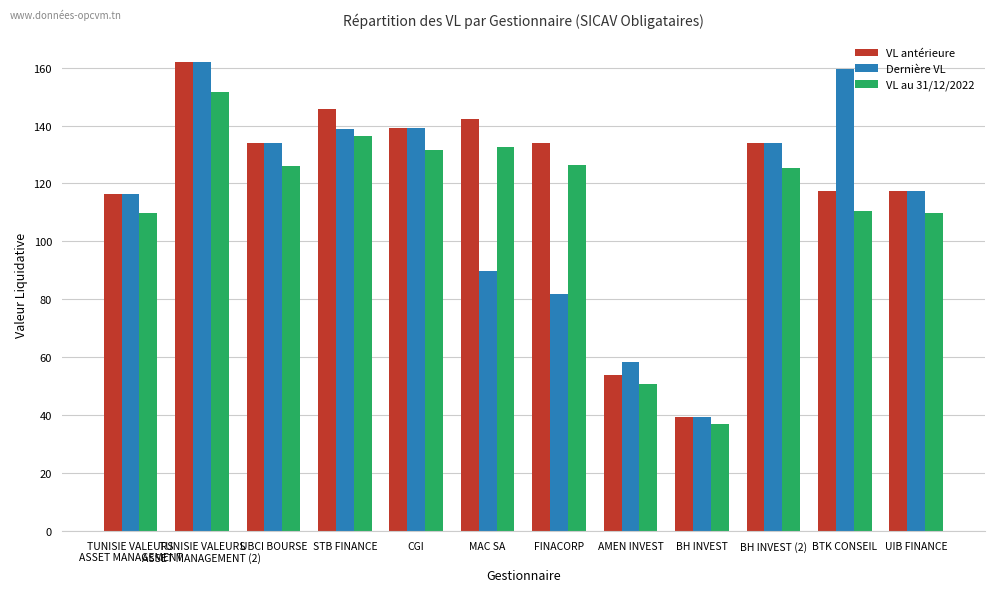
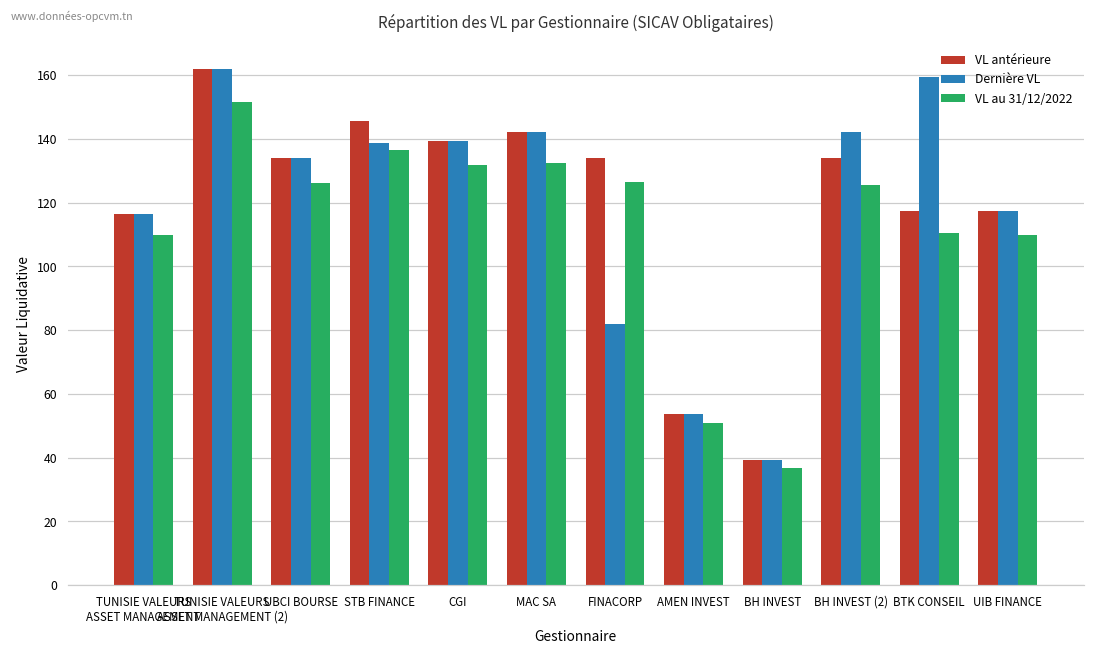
Dernière VL, MAC SA: 90 -> 142
Dernière VL, AMEN INVEST: 58 -> 54
Dernière VL, BH INVEST (2): 134 -> 142
